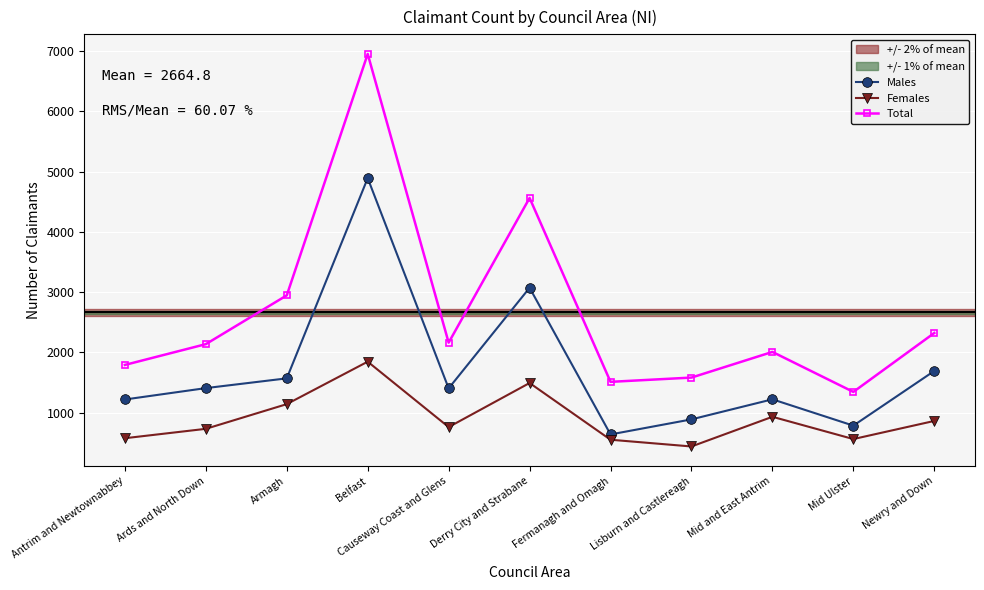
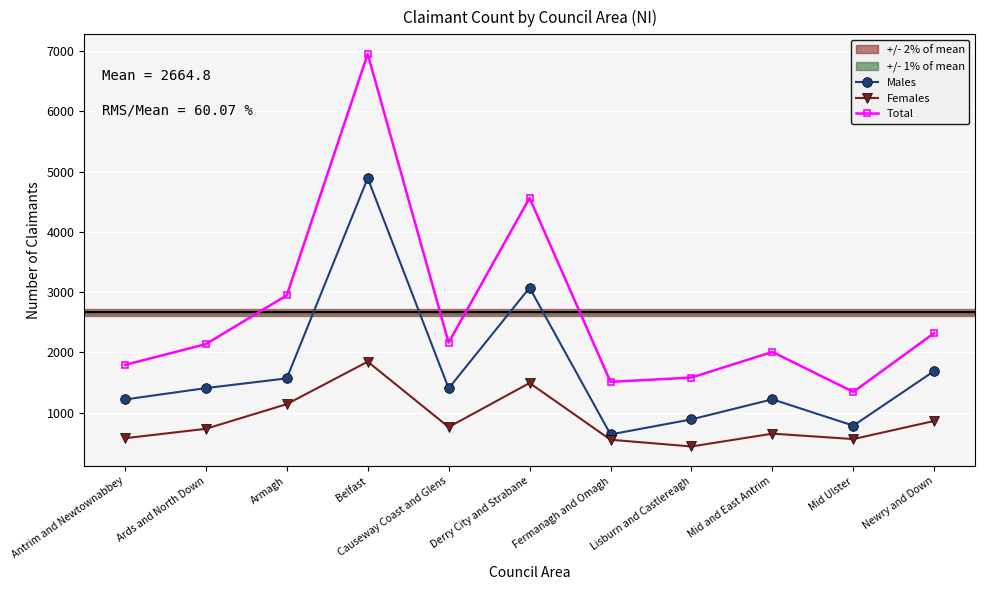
Females, Mid and East Antrim: 900 -> 700
